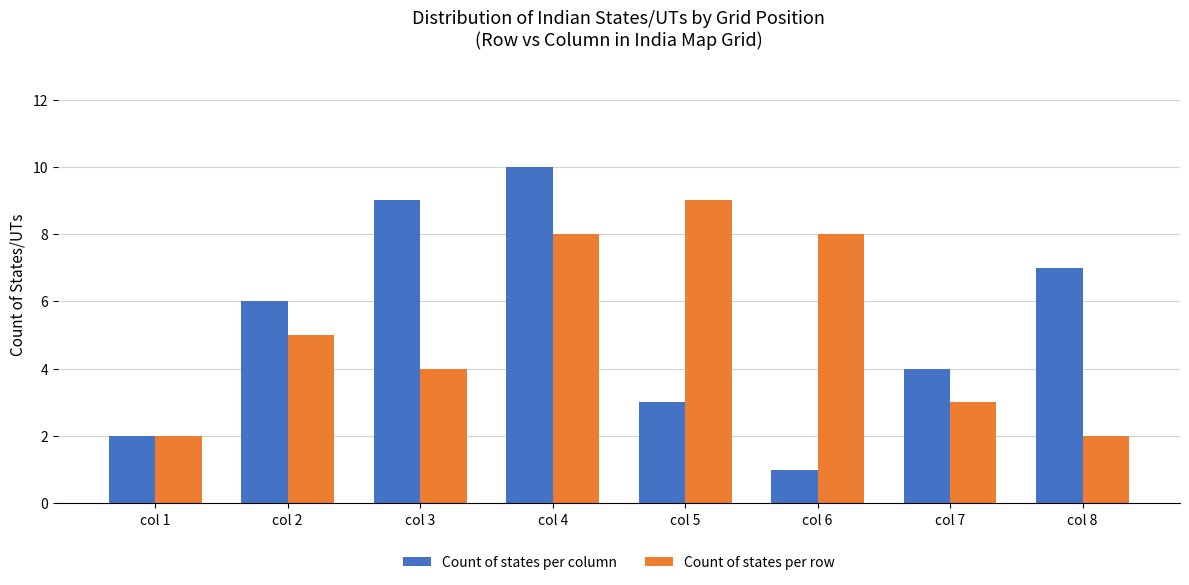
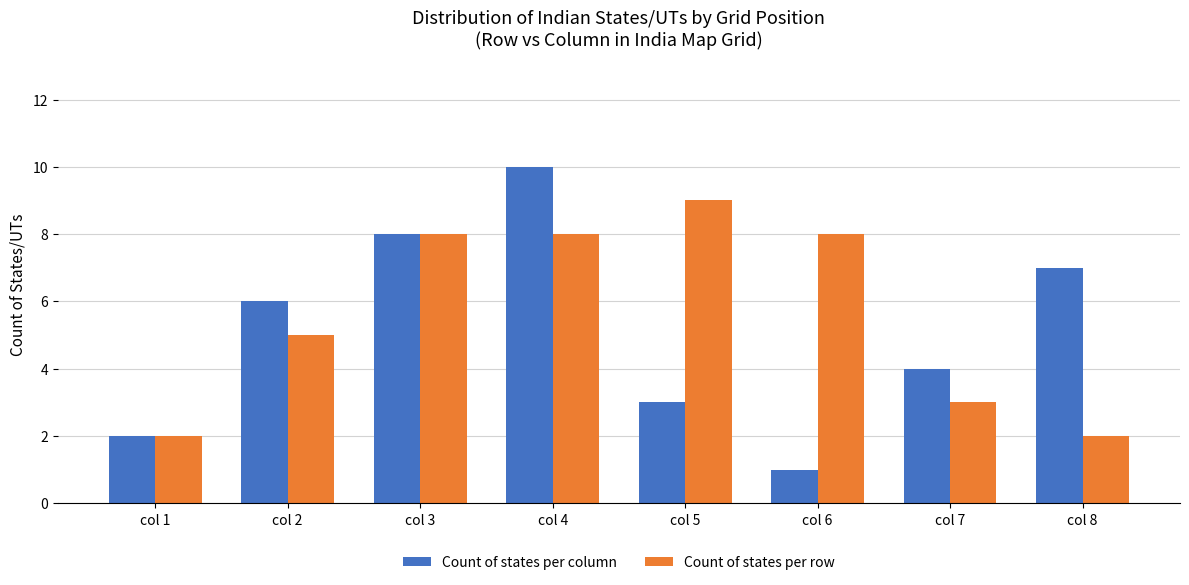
Count of states per column, col 3: 9 -> 8
Count of states per row, col 3: 4 -> 8
